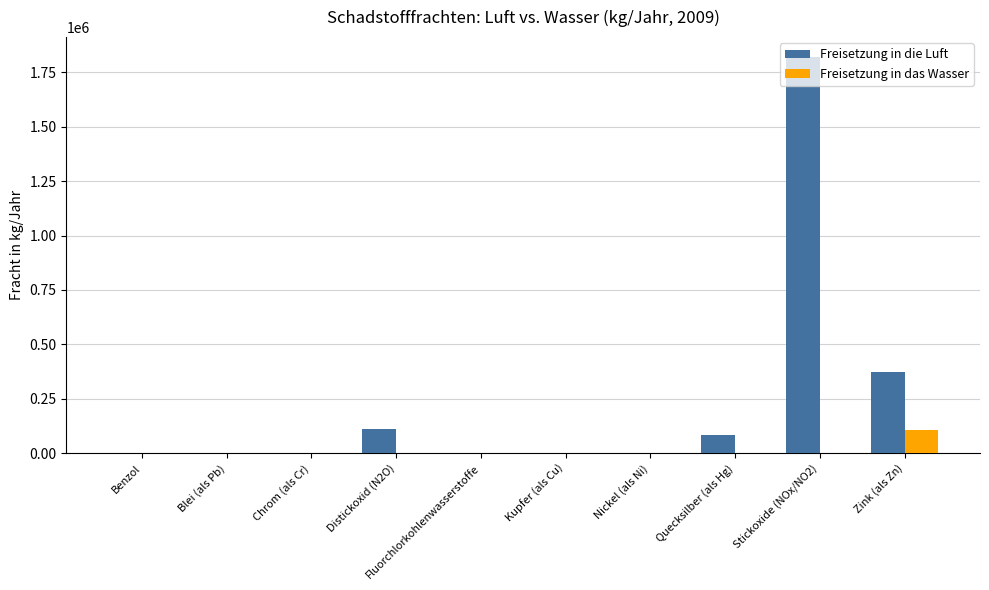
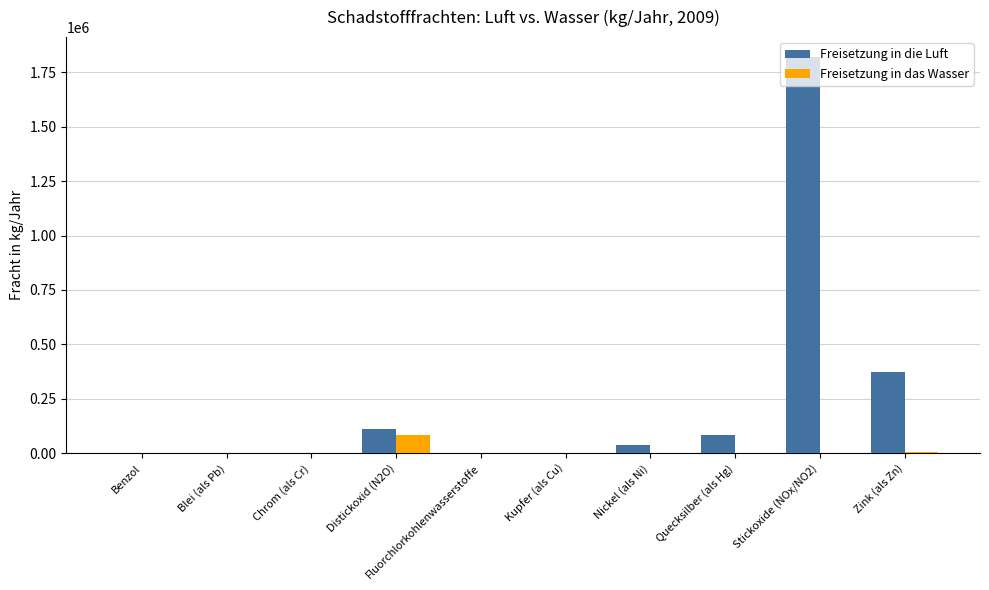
Freisetzung in das Wasser, Distickoxid (N2O): 0 -> 90000
Freisetzung in die Luft, Nickel (als Ni): 0 -> 40000
Freisetzung in das Wasser, Zink (als Zn): 110000 -> 10000
